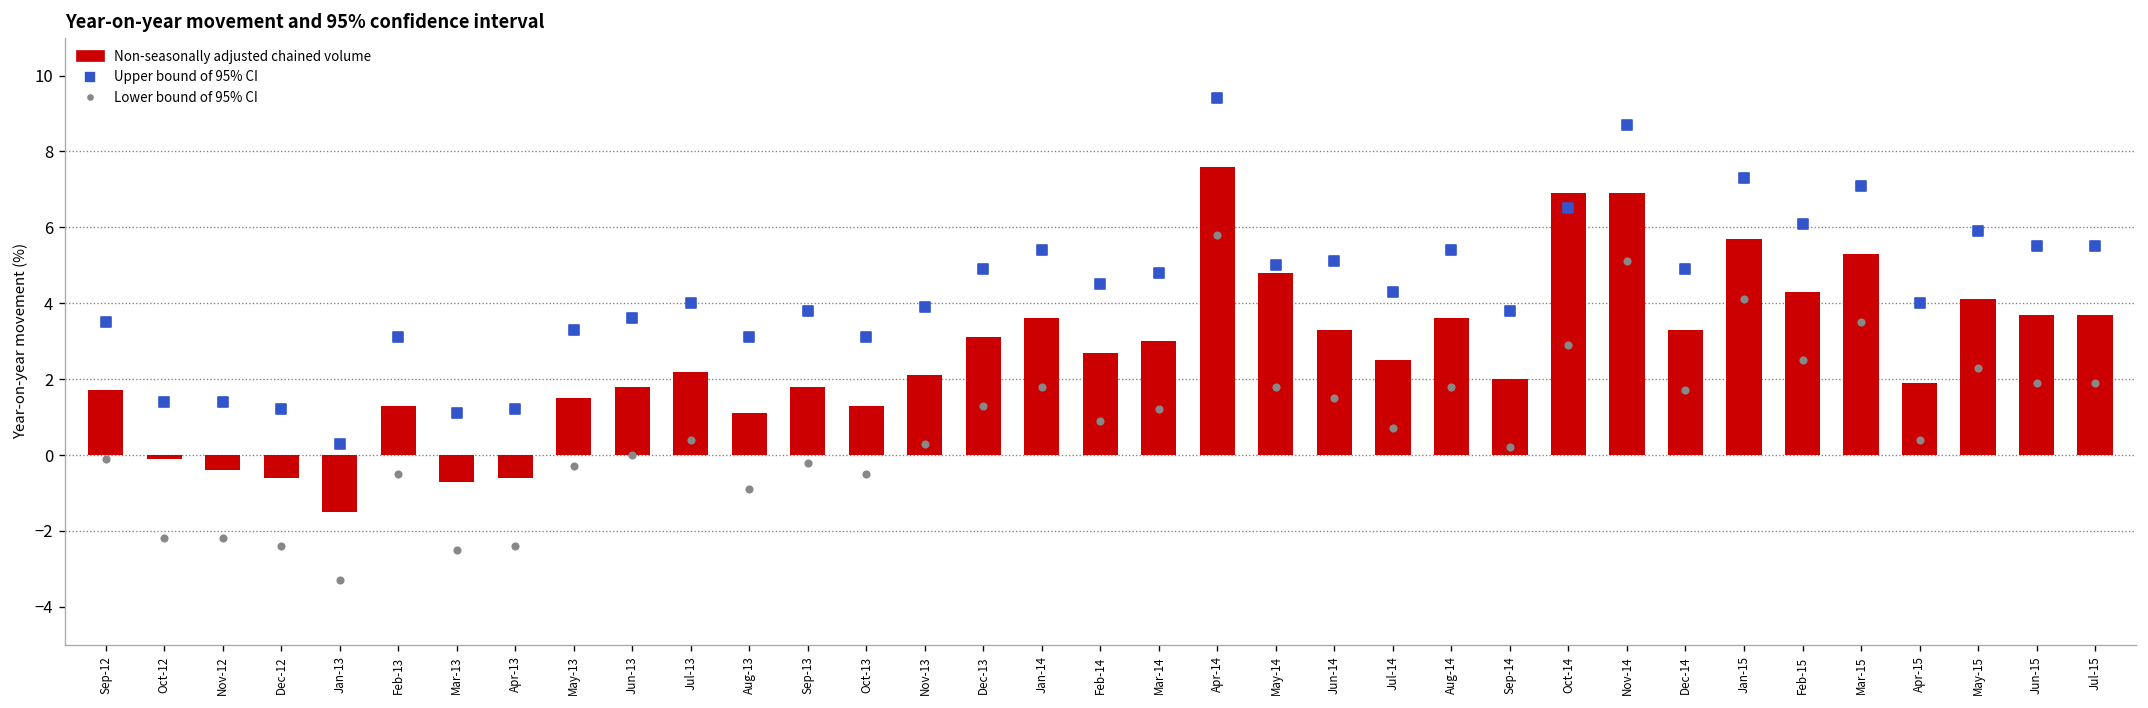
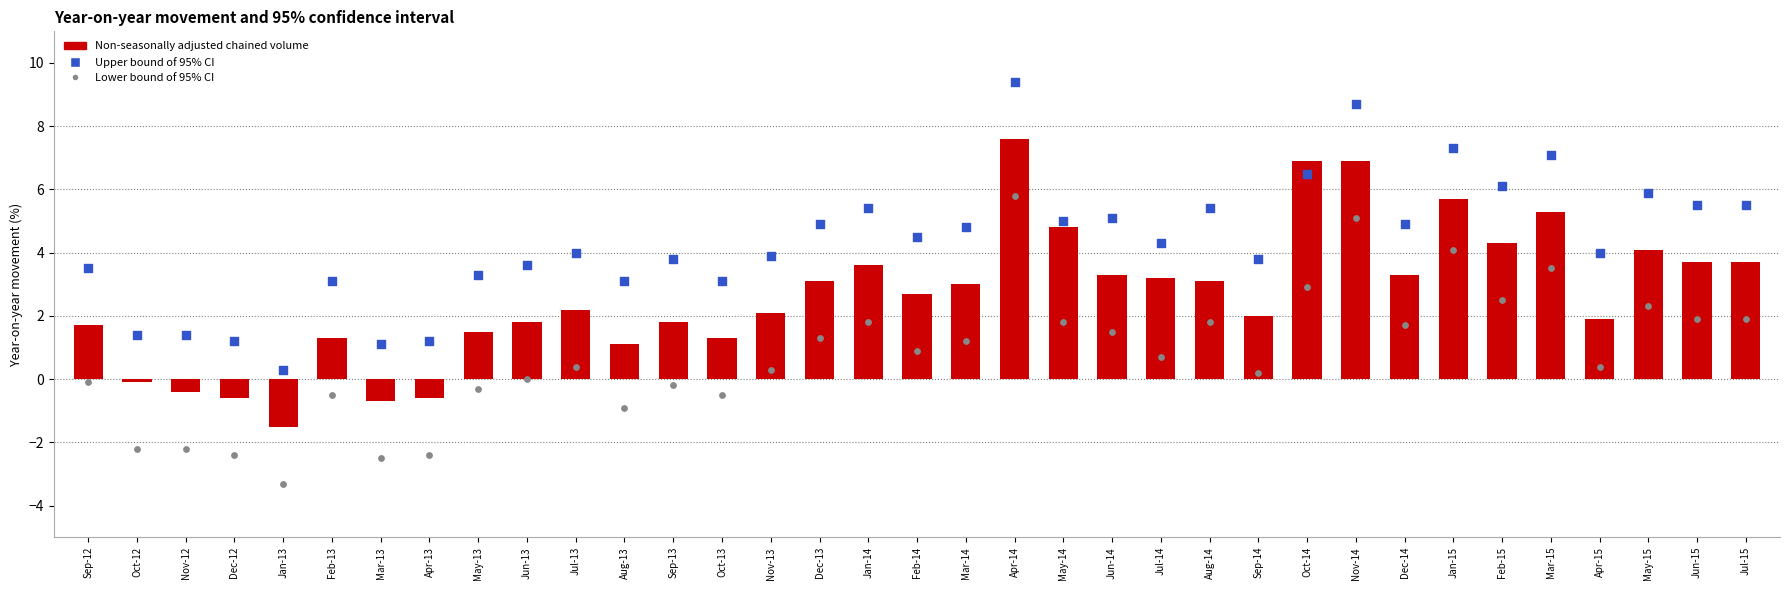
Non-seasonally adjusted chained volume, Jul-14: 2.5 -> 3.2
Non-seasonally adjusted chained volume, Aug-14: 3.6 -> 3.1
